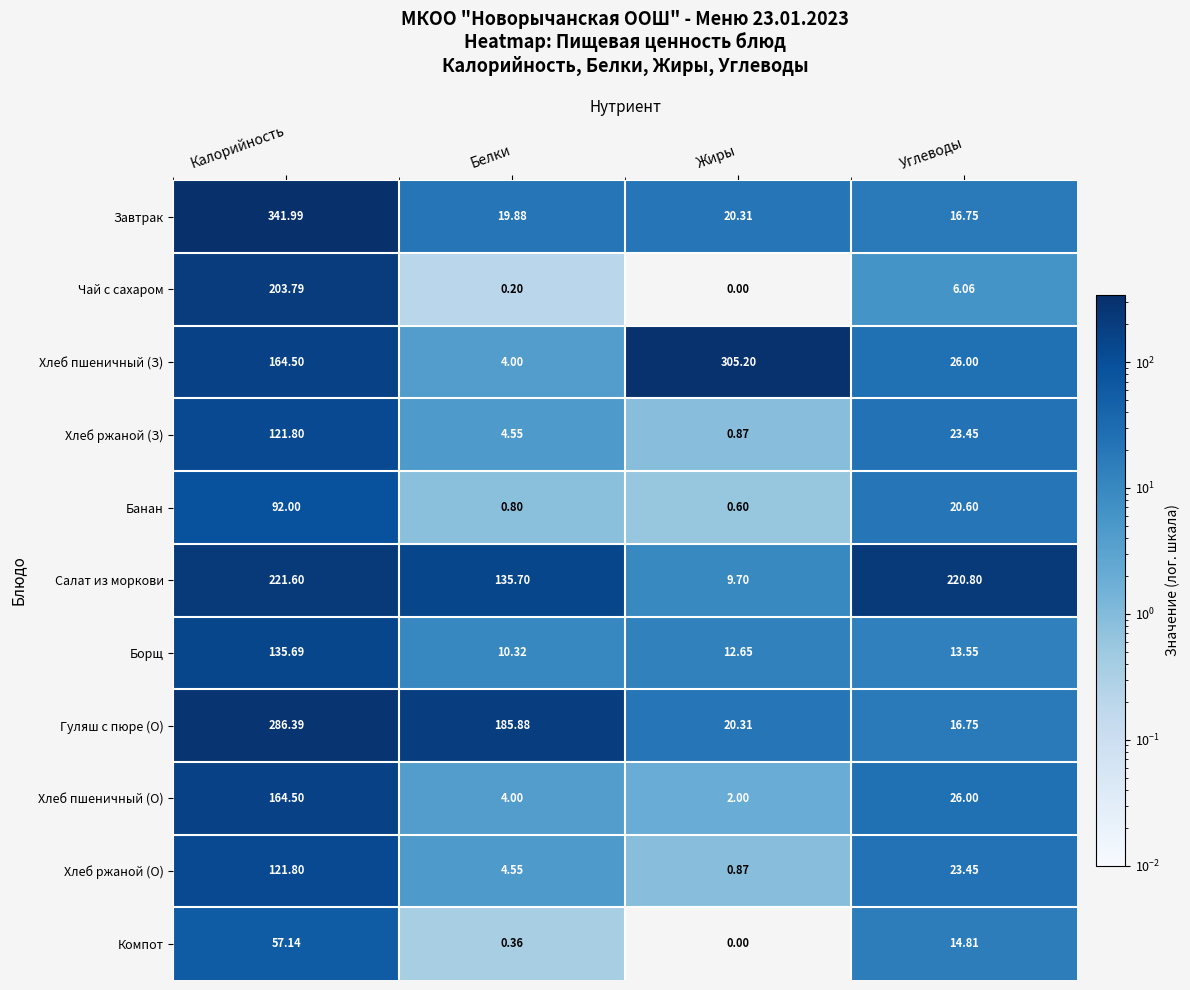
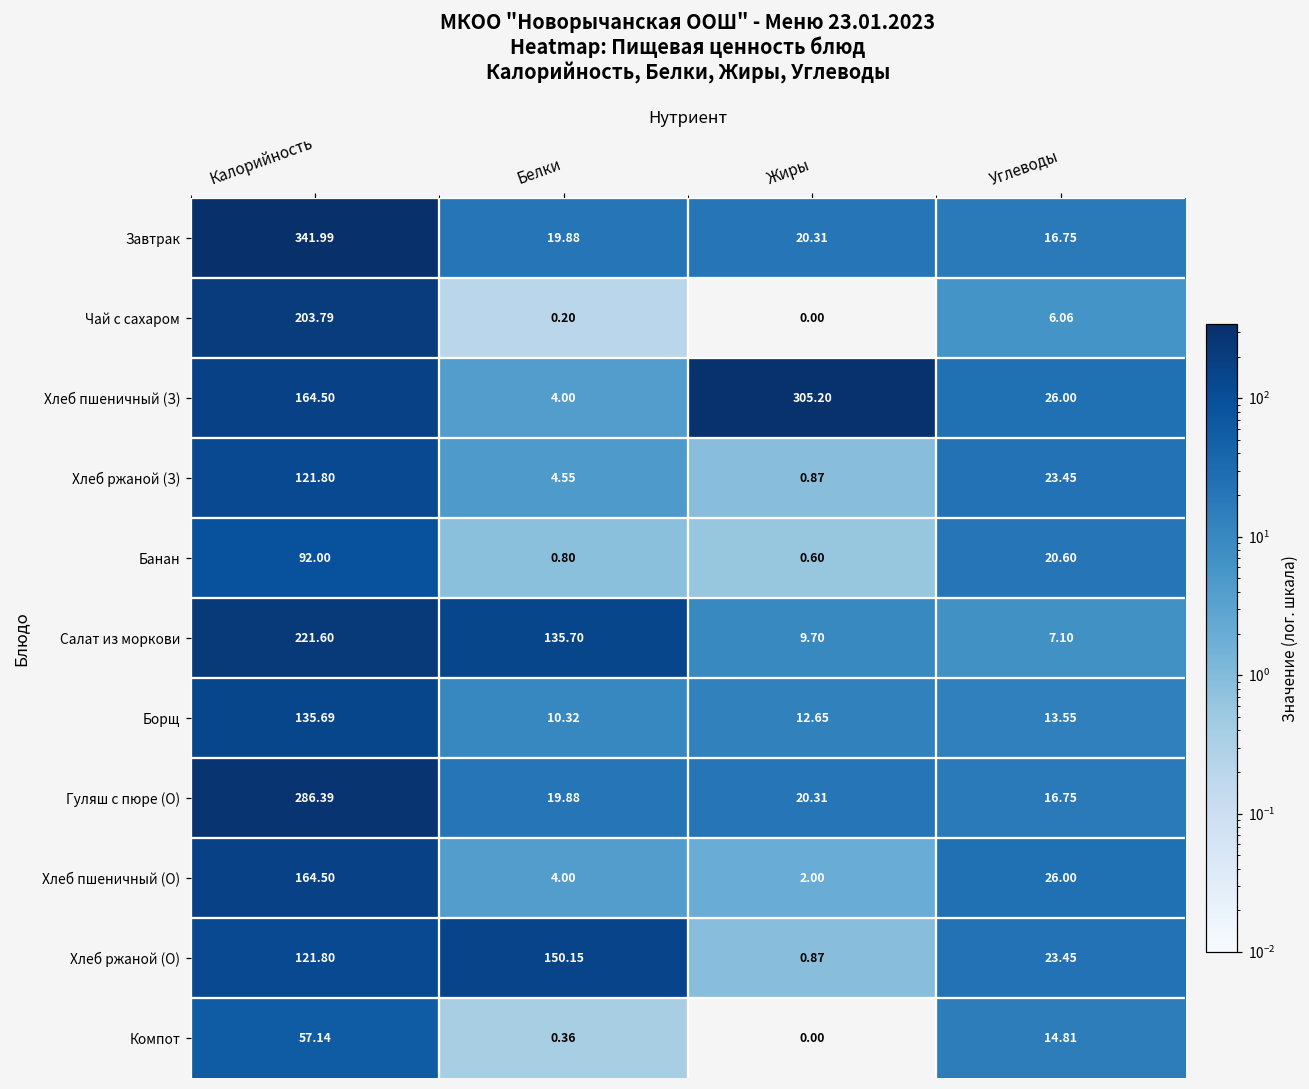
Салат из моркови, Углеводы: 220.80 -> 7.10
Гуляш с пюре (О), Белки: 185.88 -> 19.88
Хлеб ржаной (О), Белки: 4.55 -> 150.15
